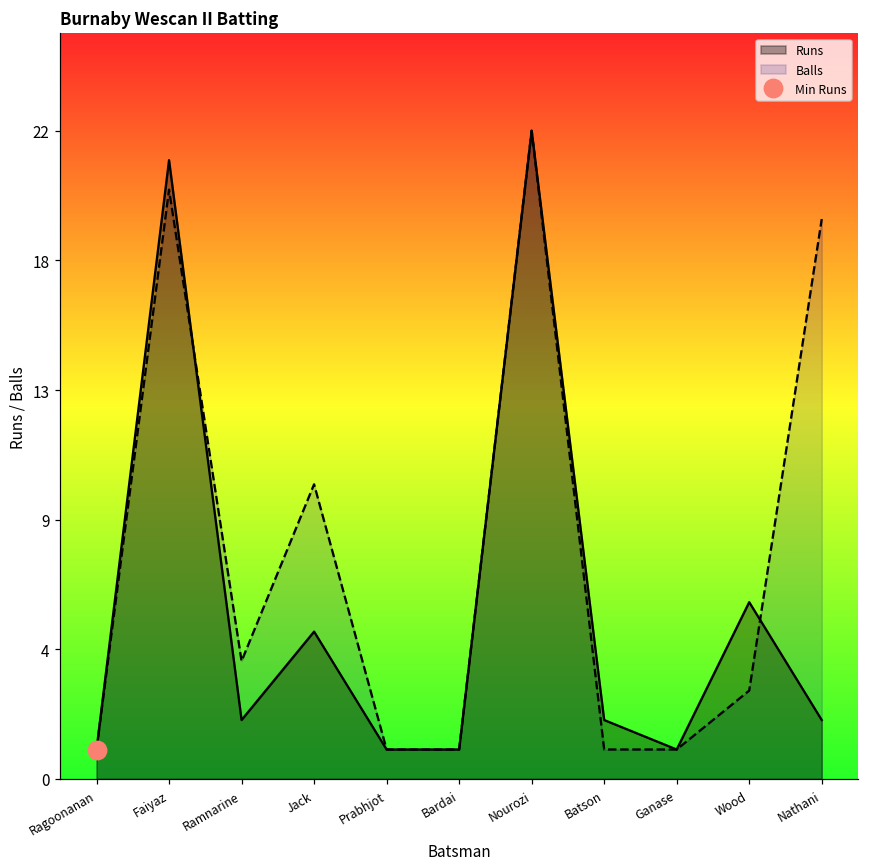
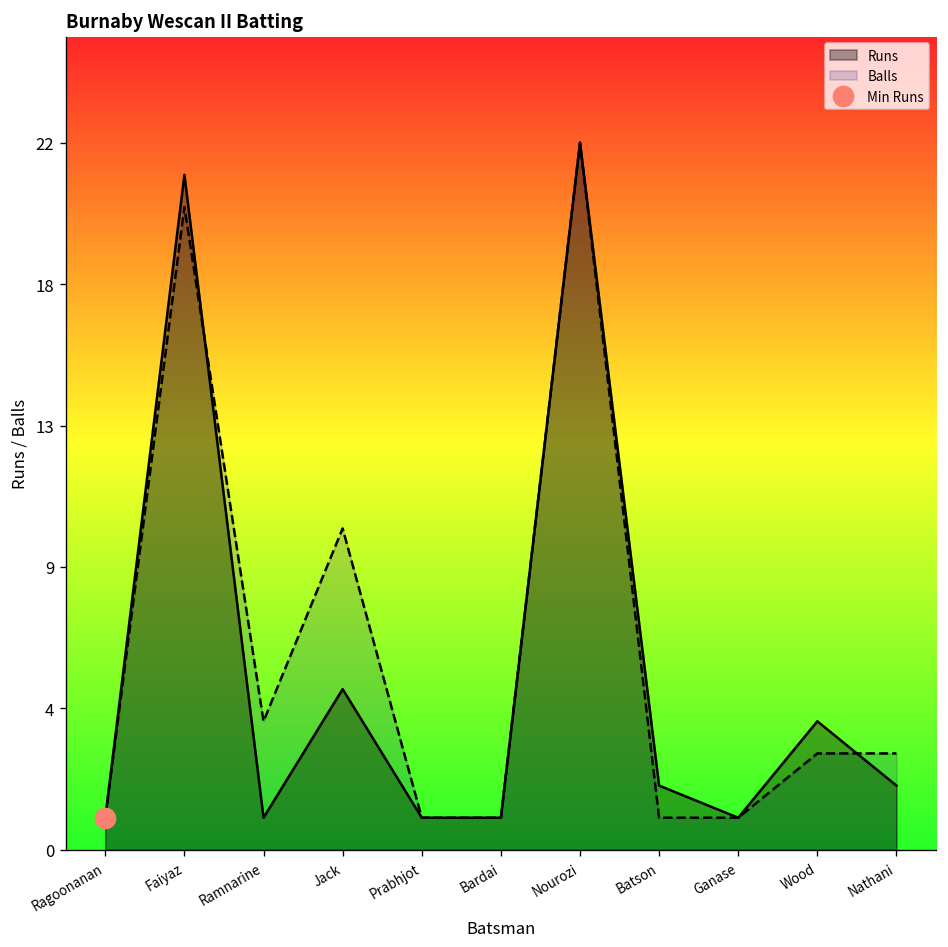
Runs, Ramnarine: 2 -> 1
Runs, Wood: 6 -> 4
Balls, Nathani: 19 -> 3
